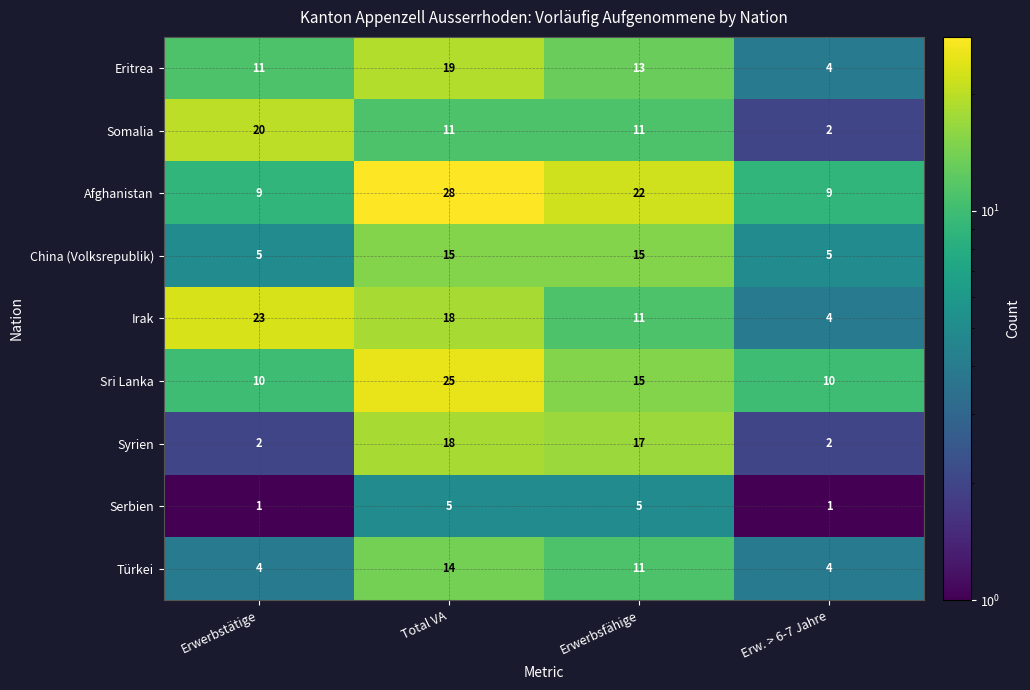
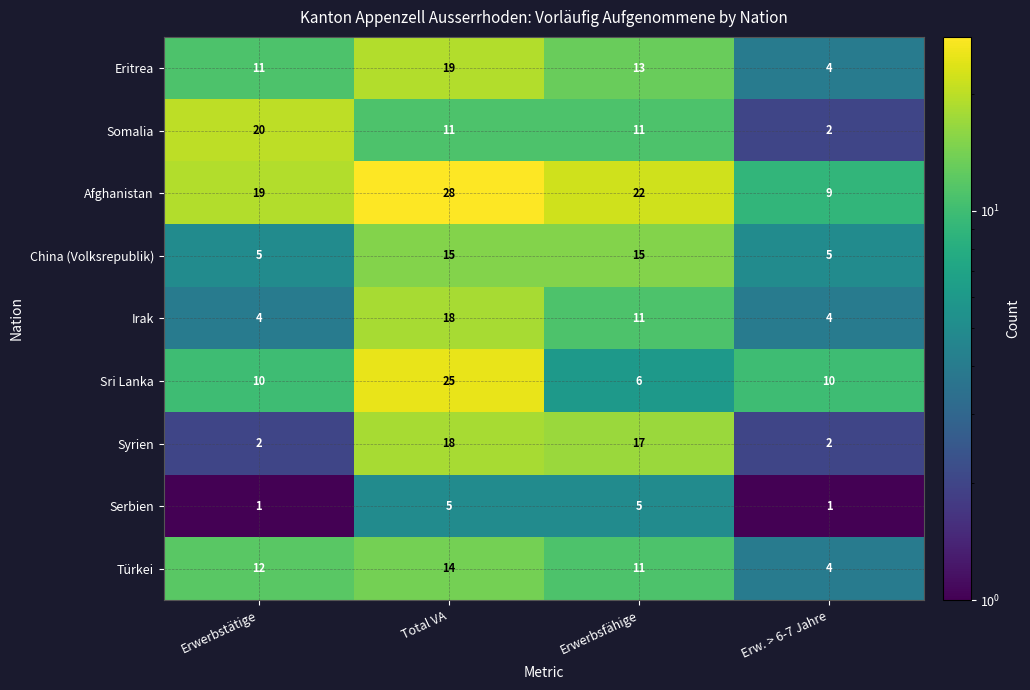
Afghanistan, Erwerbstätige: 9 -> 19
Irak, Erwerbstätige: 23 -> 4
Sri Lanka, Erwerbsfähige: 15 -> 6
Türkei, Erwerbstätige: 4 -> 12
